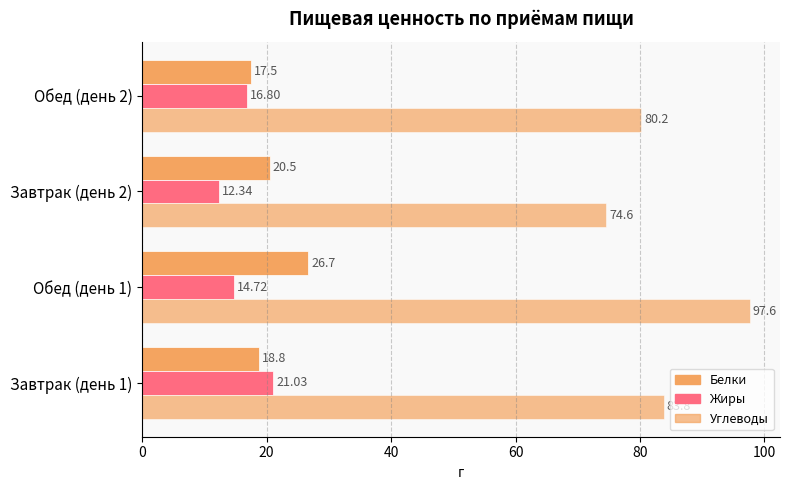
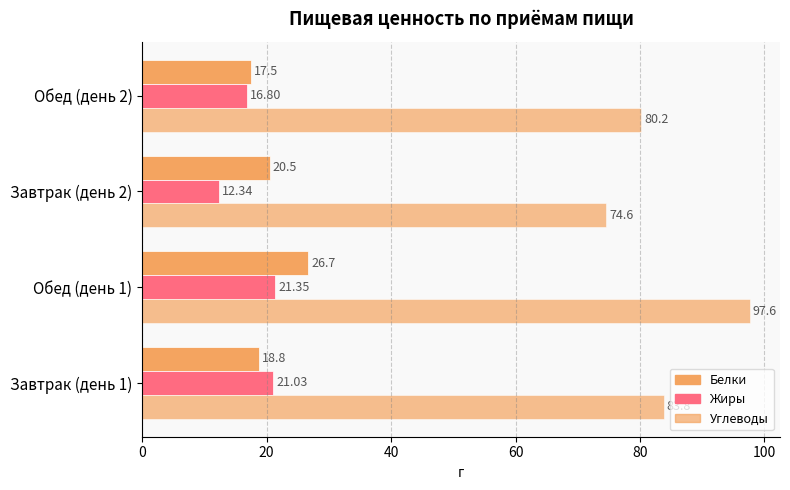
Жиры, Обед (день 1): 14.72 -> 21.35
